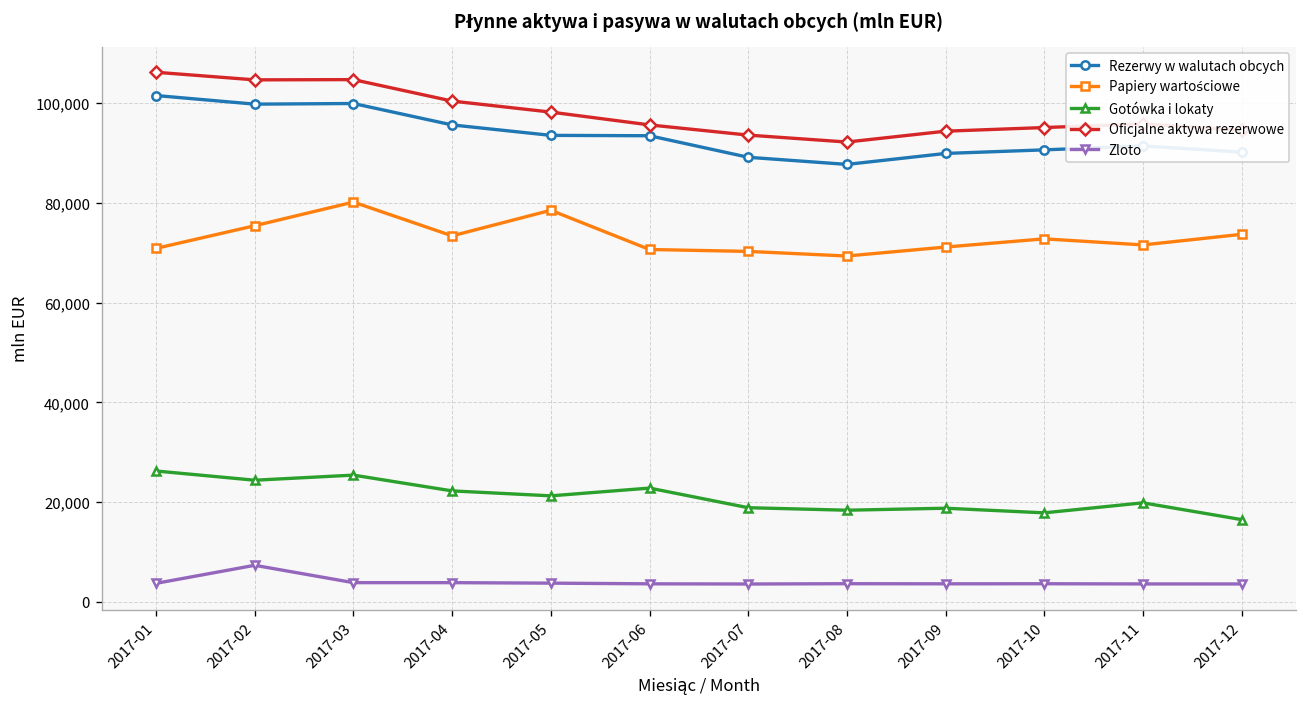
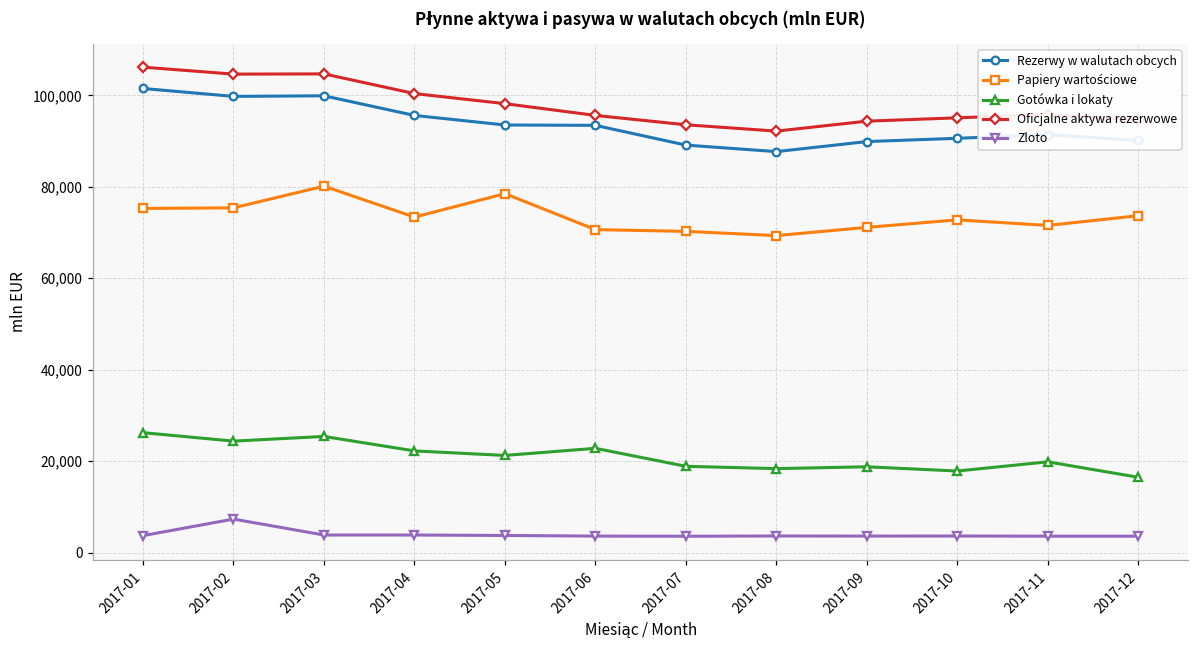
Papiery wartościowe, 2017-01: 71,000 -> 75,000
